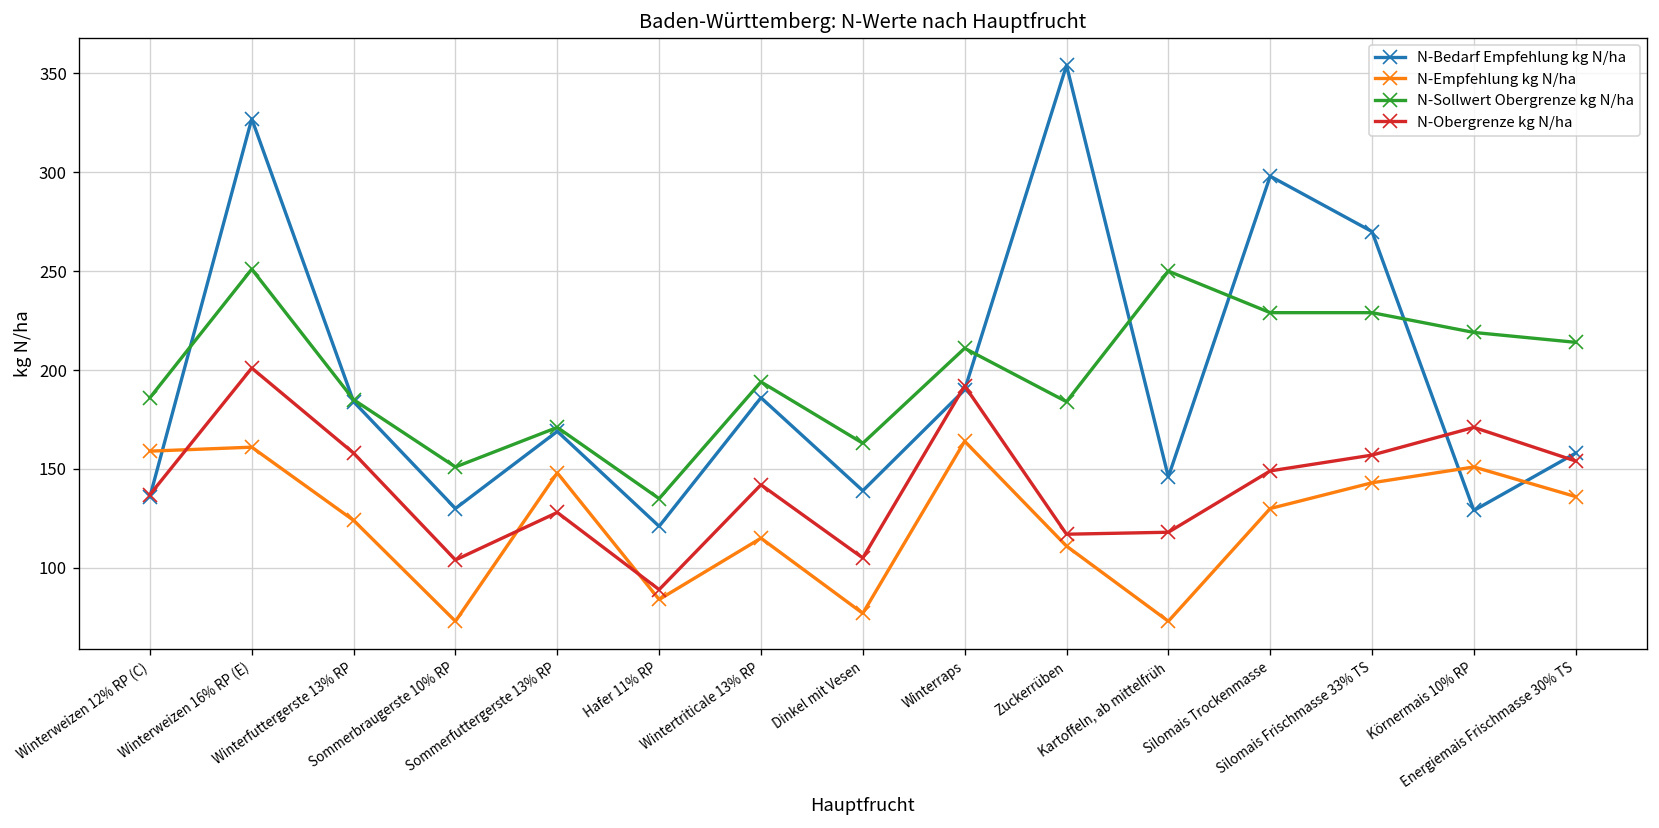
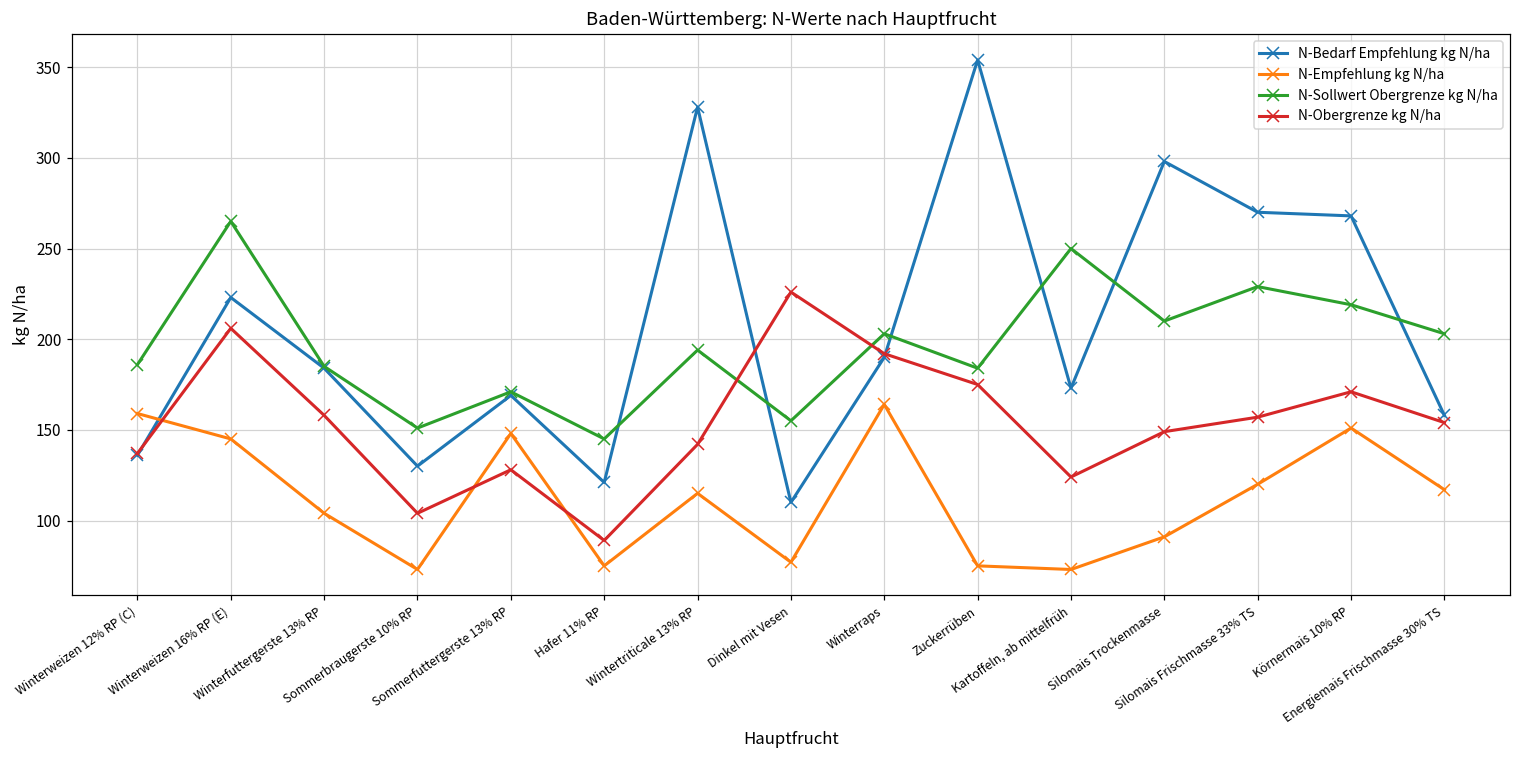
N-Bedarf Empfehlung kg N/ha, Winterweizen 16% RP (E): 327 -> 223
N-Empfehlung kg N/ha, Winterweizen 16% RP (E): 161 -> 145
N-Sollwert Obergrenze kg N/ha, Winterweizen 16% RP (E): 251 -> 265
N-Obergrenze kg N/ha, Winterweizen 16% RP (E): 201 -> 206
N-Empfehlung kg N/ha, Winterfuttergerste 13% RP: 124 -> 104
N-Empfehlung kg N/ha, Hafer 11% RP: 84 -> 75
N-Sollwert Obergrenze kg N/ha, Hafer 11% RP: 135 -> 145
N-Bedarf Empfehlung kg N/ha, Wintertriticale 13% RP: 186 -> 328
N-Bedarf Empfehlung kg N/ha, Dinkel mit Vesen: 139 -> 110
N-Sollwert Obergrenze kg N/ha, Dinkel mit Vesen: 163 -> 155
N-Obergrenze kg N/ha, Dinkel mit Vesen: 105 -> 226
N-Sollwert Obergrenze kg N/ha, Winterraps: 211 -> 203
N-Empfehlung kg N/ha, Zuckerrüben: 111 -> 75
N-Obergrenze kg N/ha, Zuckerrüben: 117 -> 175
N-Bedarf Empfehlung kg N/ha, Kartoffeln, ab mittelfrüh: 146 -> 173
N-Obergrenze kg N/ha, Kartoffeln, ab mittelfrüh: 118 -> 124
N-Empfehlung kg N/ha, Silomais Trockenmasse: 130 -> 91
N-Sollwert Obergrenze kg N/ha, Silomais Trockenmasse: 229 -> 210
N-Empfehlung kg N/ha, Silomais Frischmasse 33% TS: 143 -> 120
N-Bedarf Empfehlung kg N/ha, Körnermais 10% RP: 129 -> 268
N-Empfehlung kg N/ha, Energiemais Frischmasse 30% TS: 136 -> 117
N-Sollwert Obergrenze kg N/ha, Energiemais Frischmasse 30% TS: 214 -> 203
